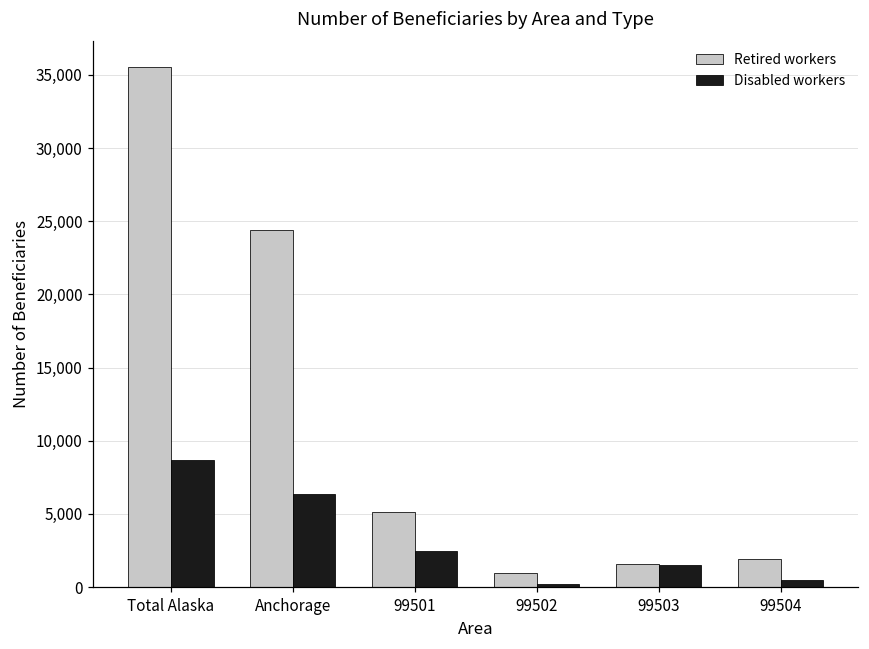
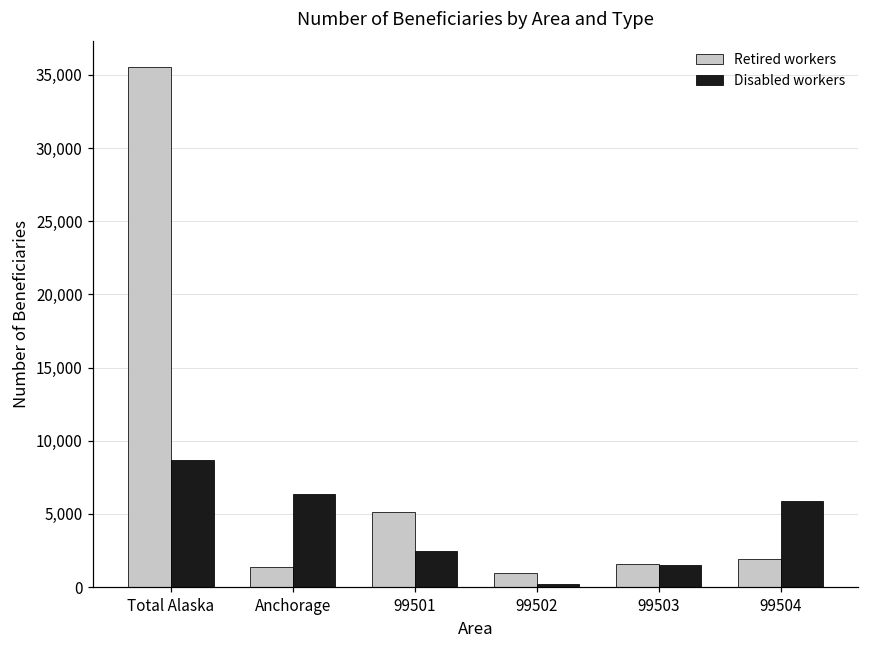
Retired workers, Anchorage: 24,400 -> 1,400
Disabled workers, 99504: 500 -> 5,900
